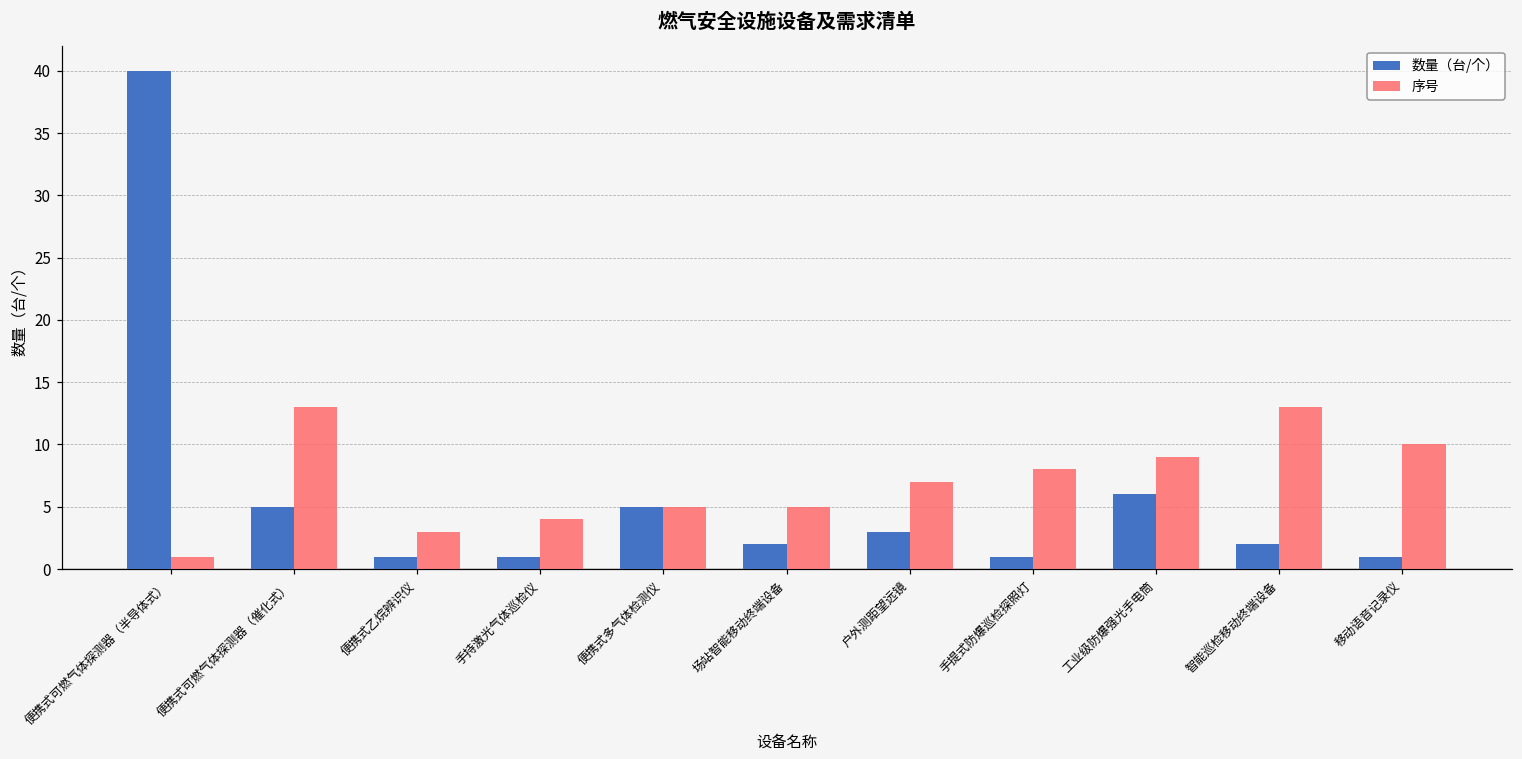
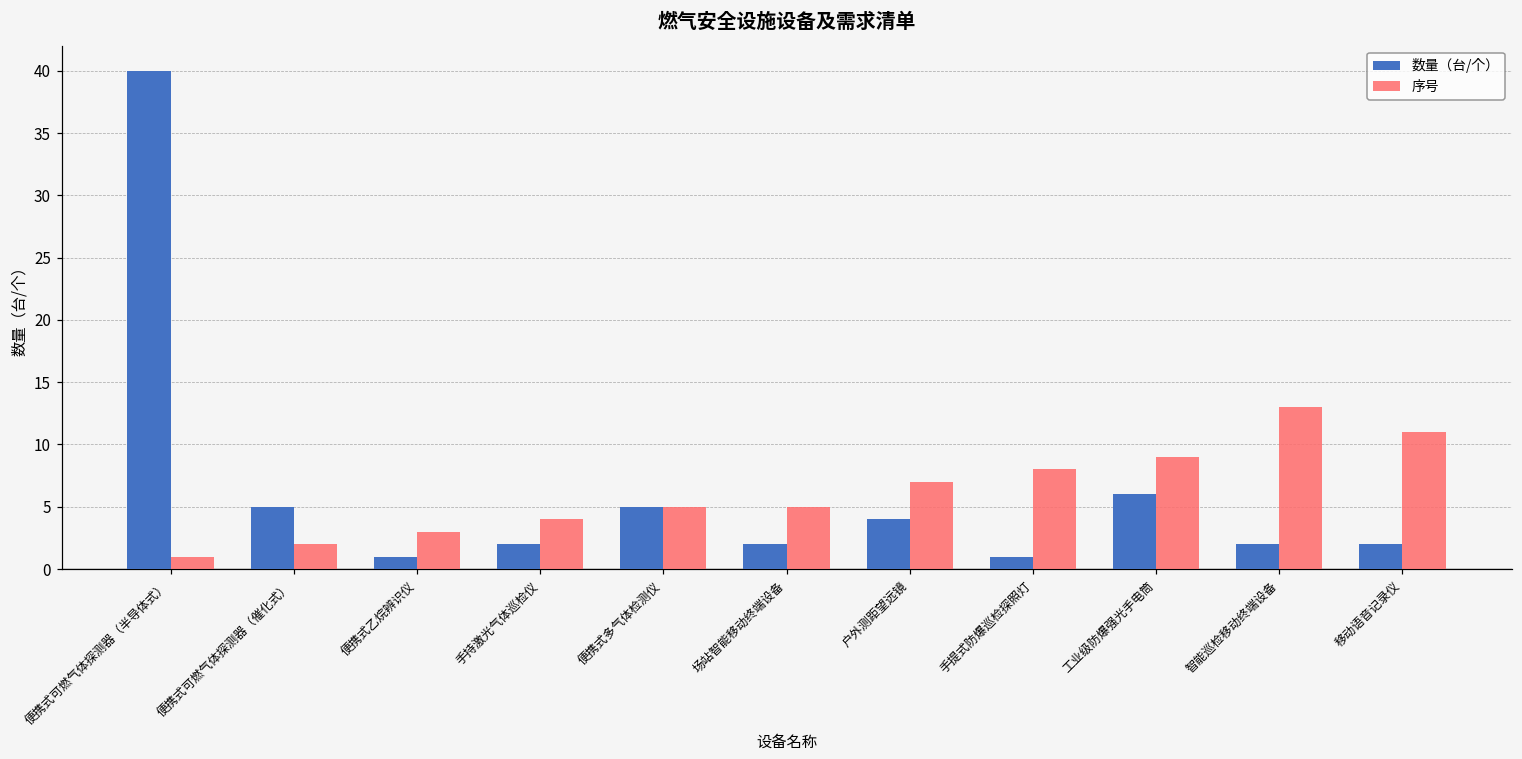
序号, 便携式可燃气体探测器（催化式）: 13 -> 2
数量（台/个）, 手持激光气体巡检仪: 1 -> 2
数量（台/个）, 户外测距望远镜: 3 -> 4
数量（台/个）, 移动语音记录仪: 1 -> 2
序号, 移动语音记录仪: 10 -> 11
